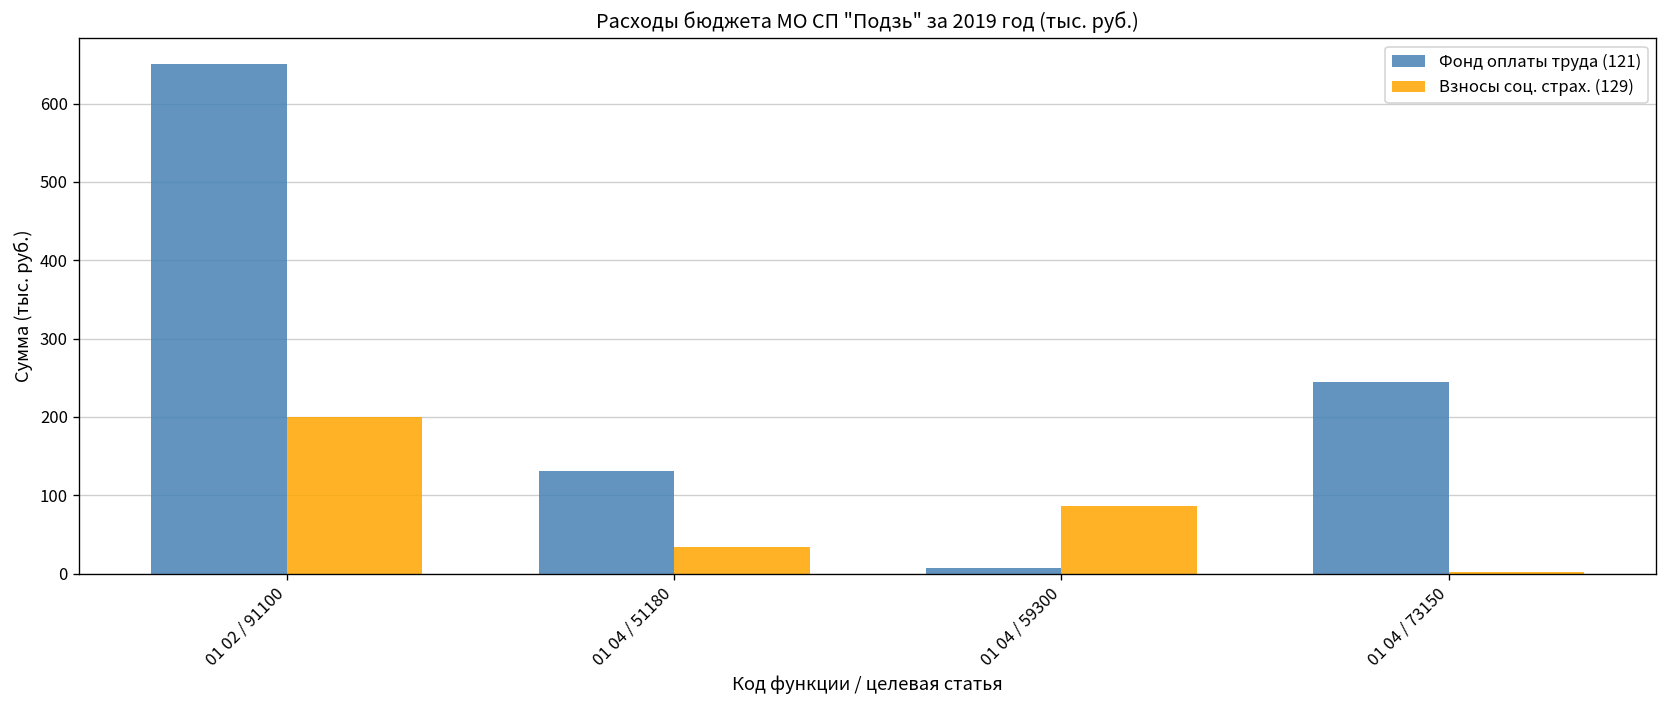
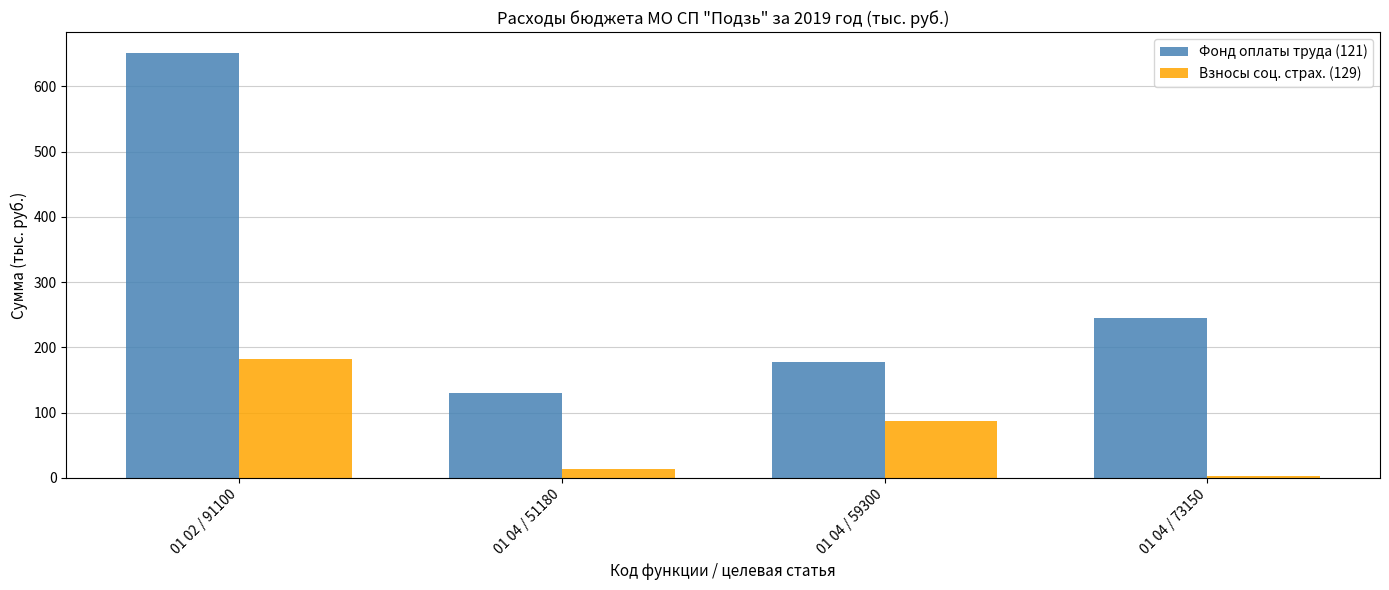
Взносы соц. страх. (129), 01 02 / 91100: 200 -> 180
Взносы соц. страх. (129), 01 04 / 51180: 30 -> 10
Фонд оплаты труда (121), 01 04 / 59300: 10 -> 180
